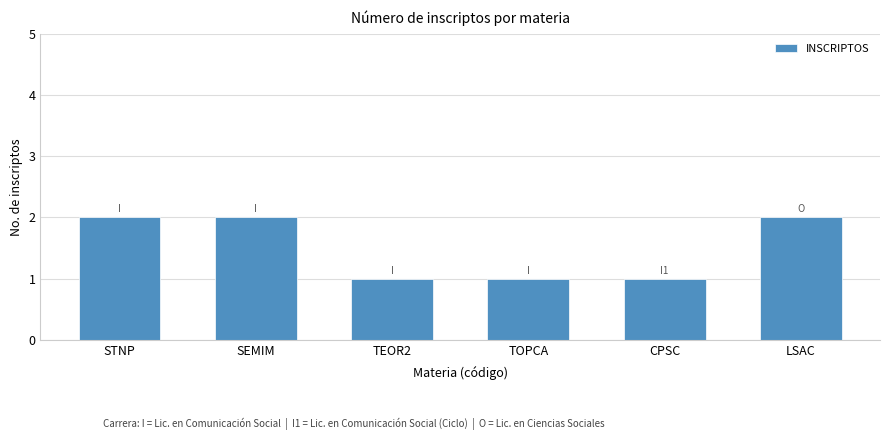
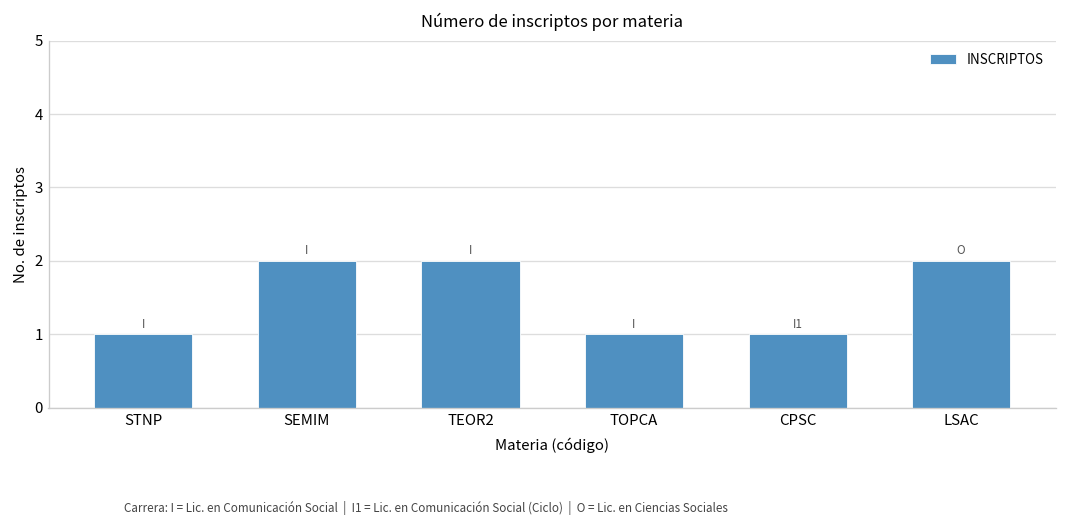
STNP: 2 -> 1
TEOR2: 1 -> 2
